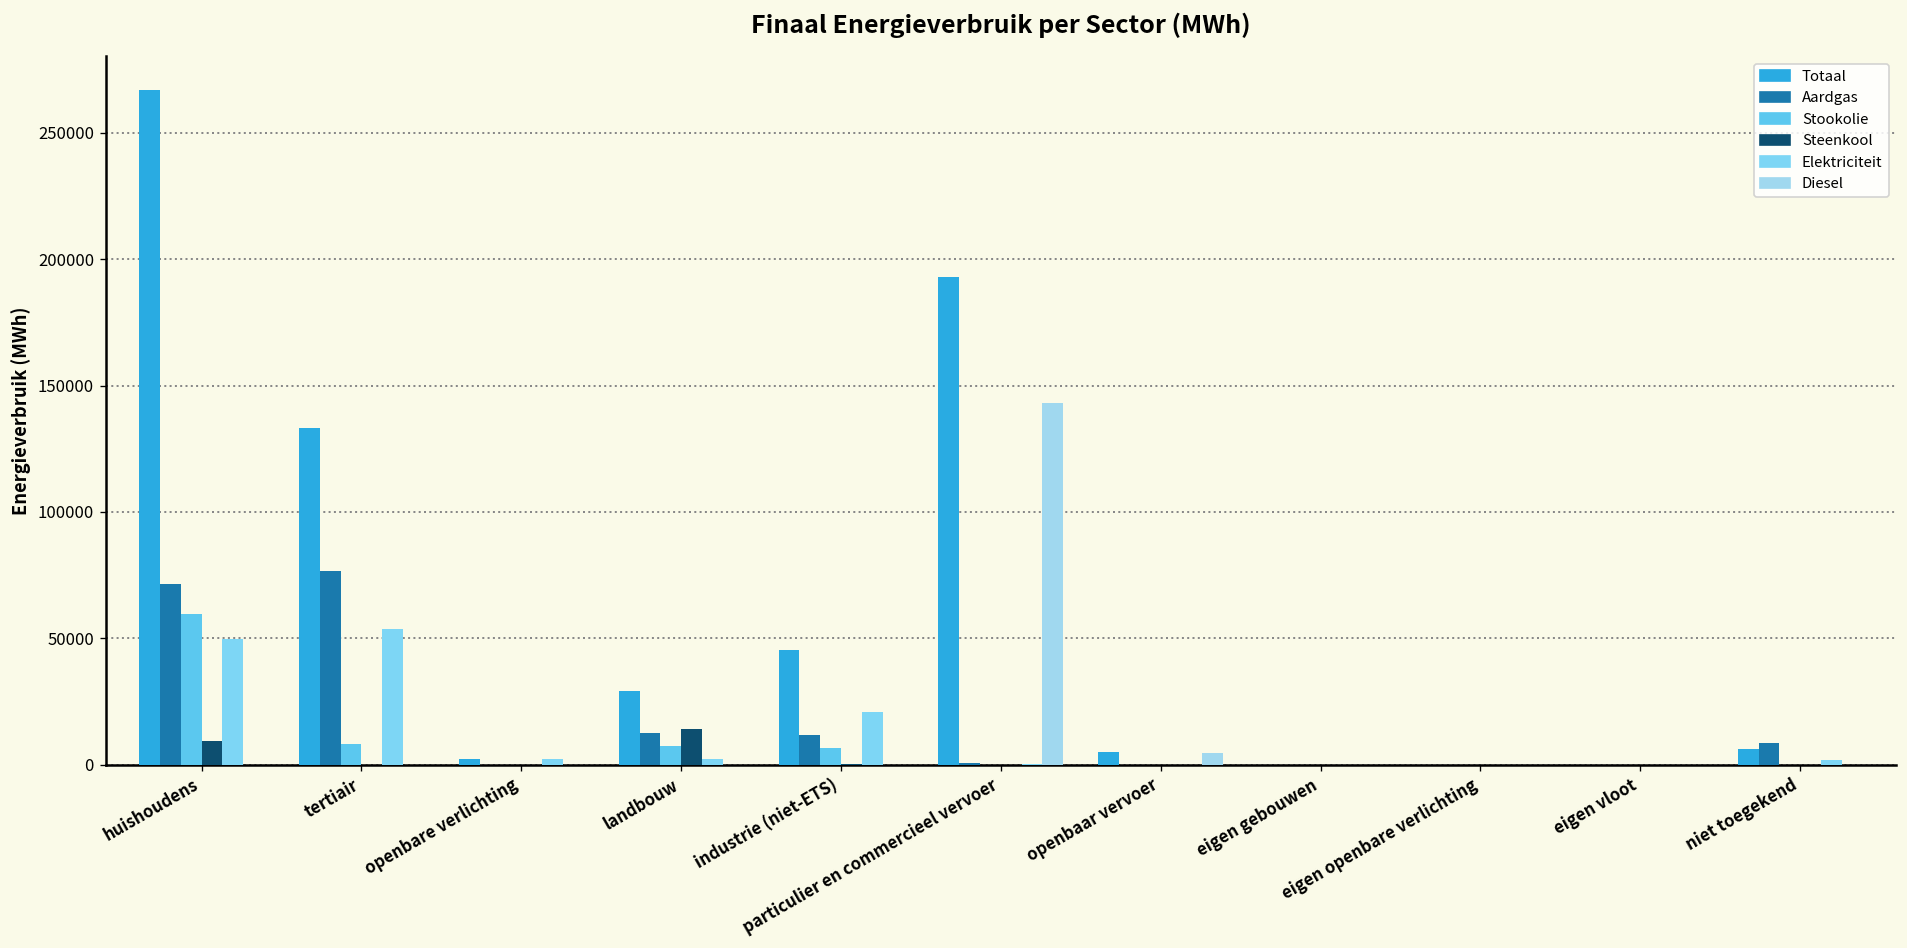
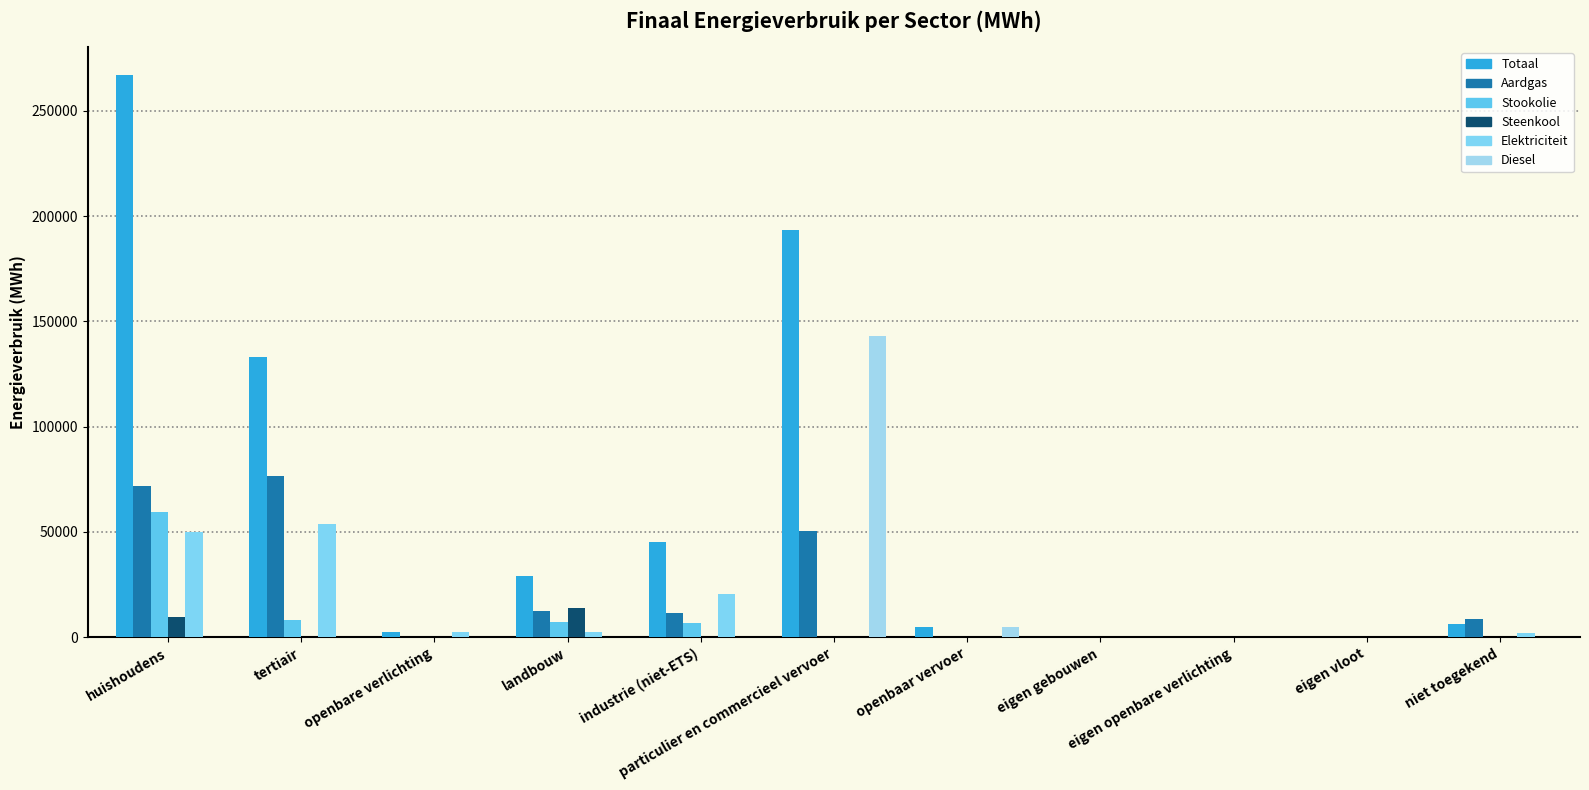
Aardgas, particulier en commercieel vervoer: 1000 -> 50000
